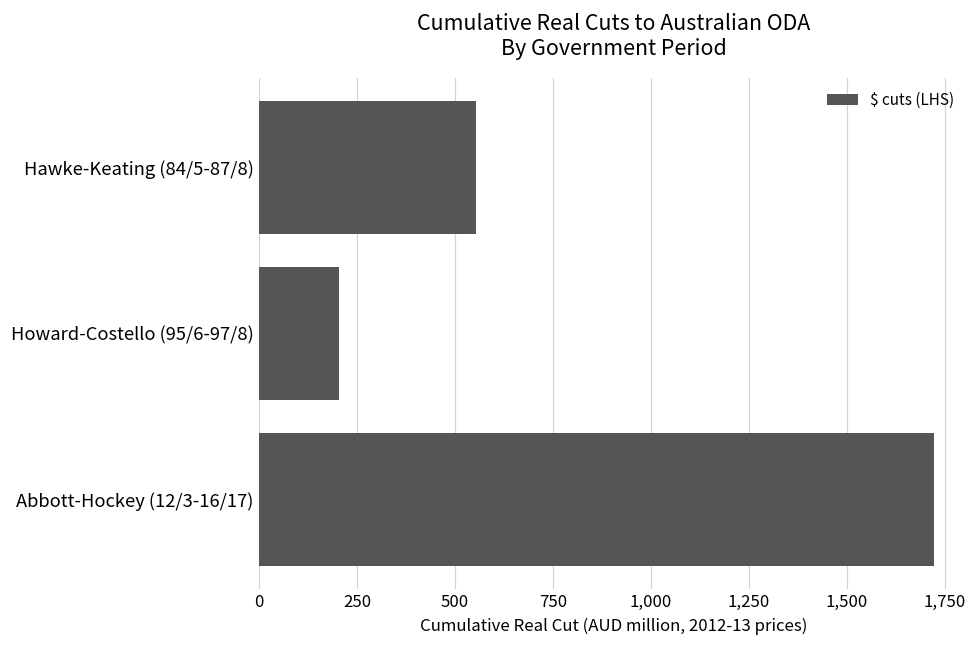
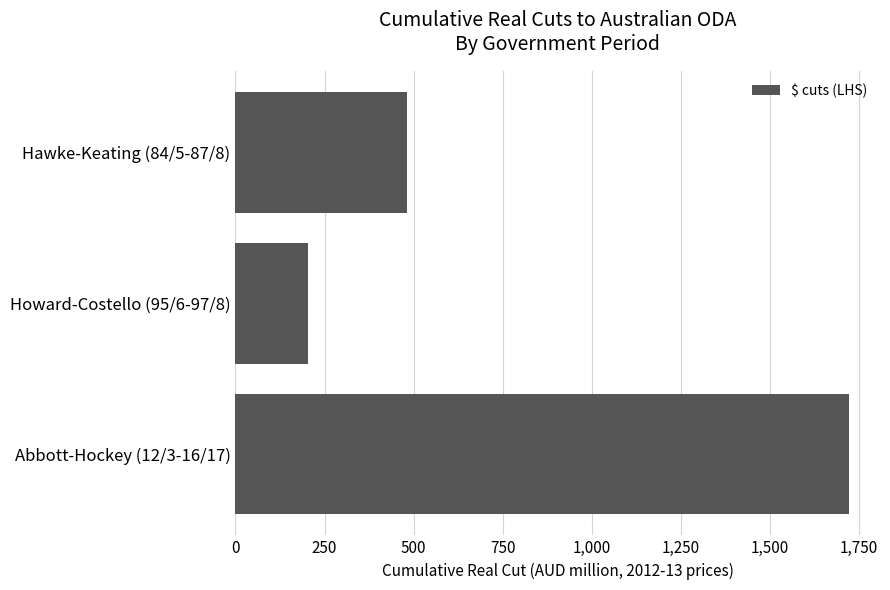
Hawke-Keating (84/5-87/8): 550 -> 480
